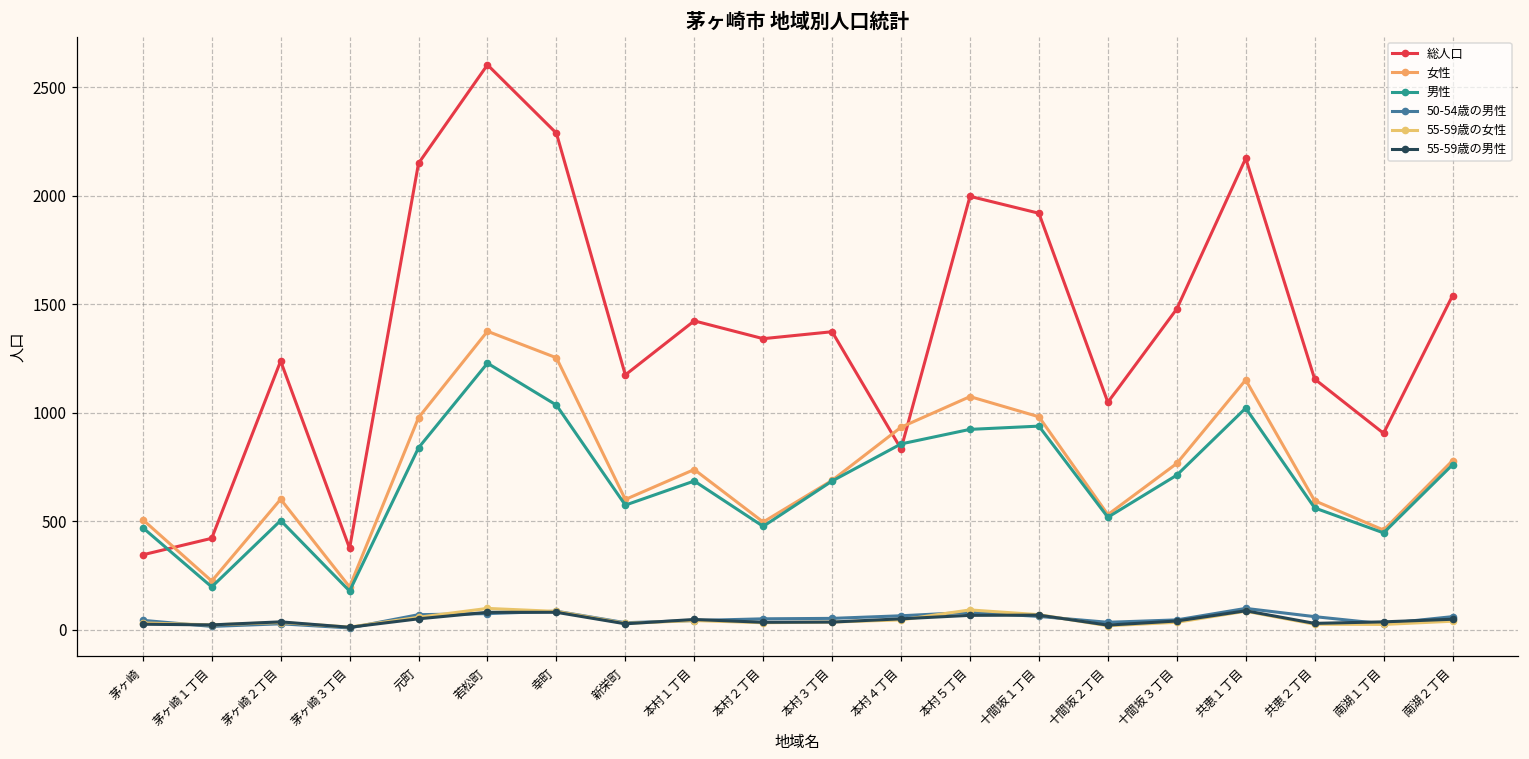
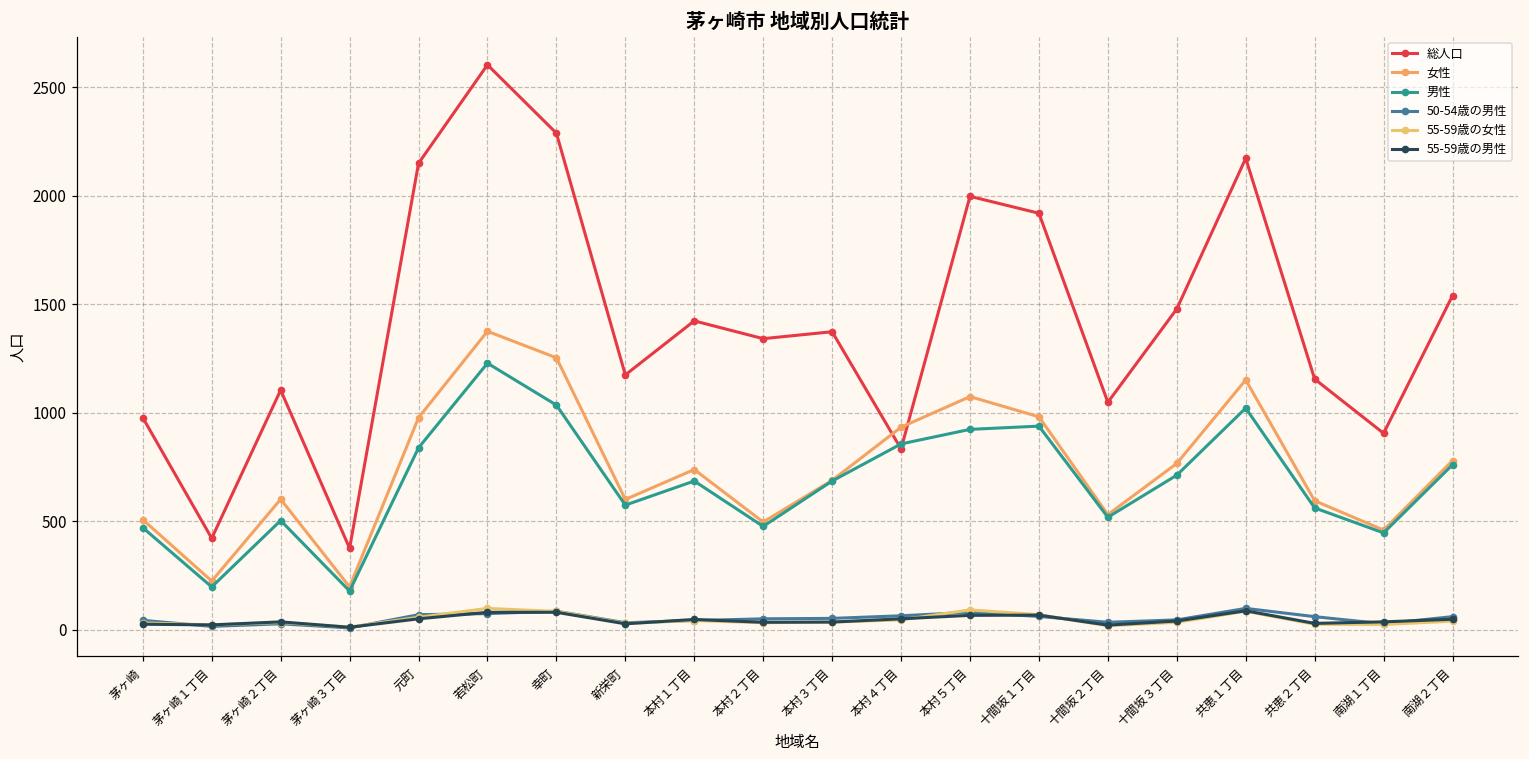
総人口, 茅ヶ崎: 350 -> 980
総人口, 茅ヶ崎２丁目: 1240 -> 1100
